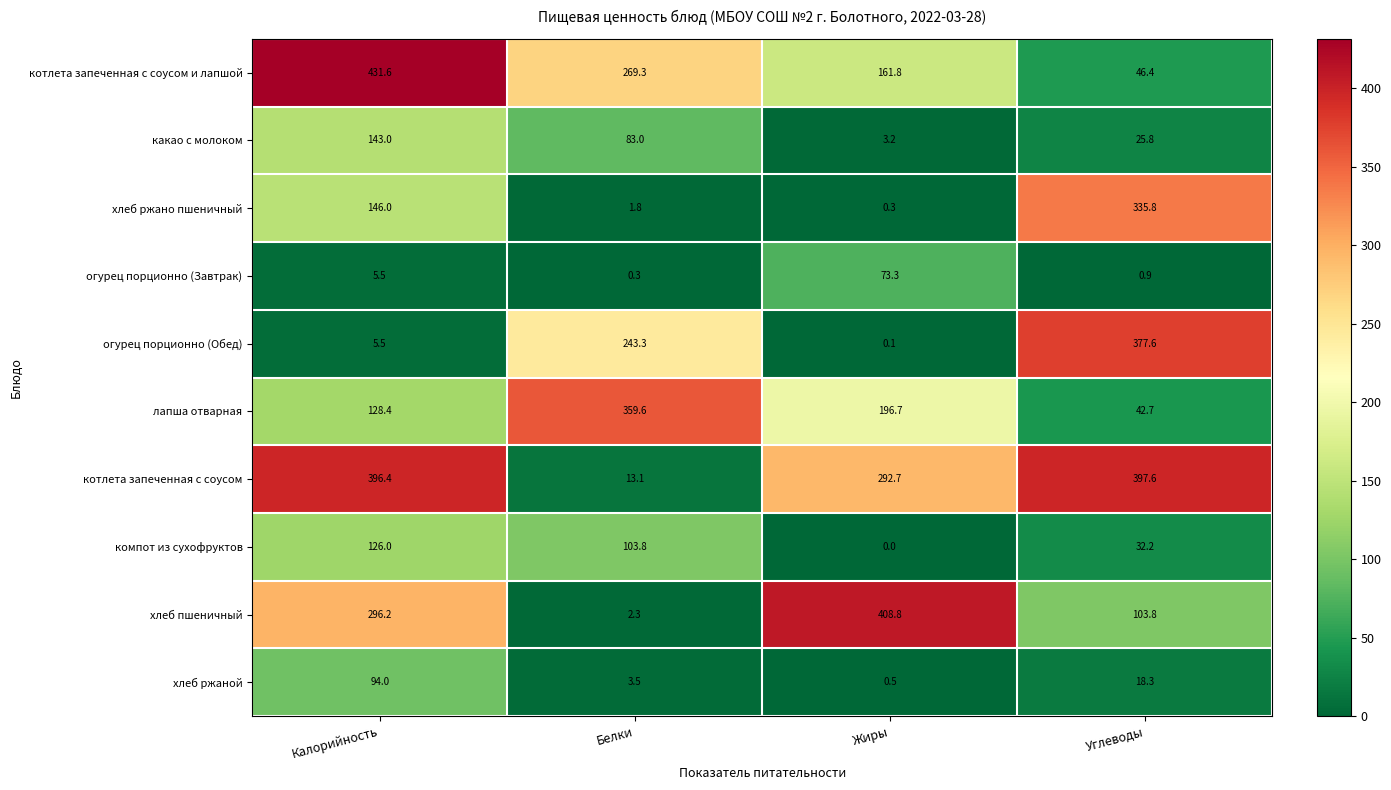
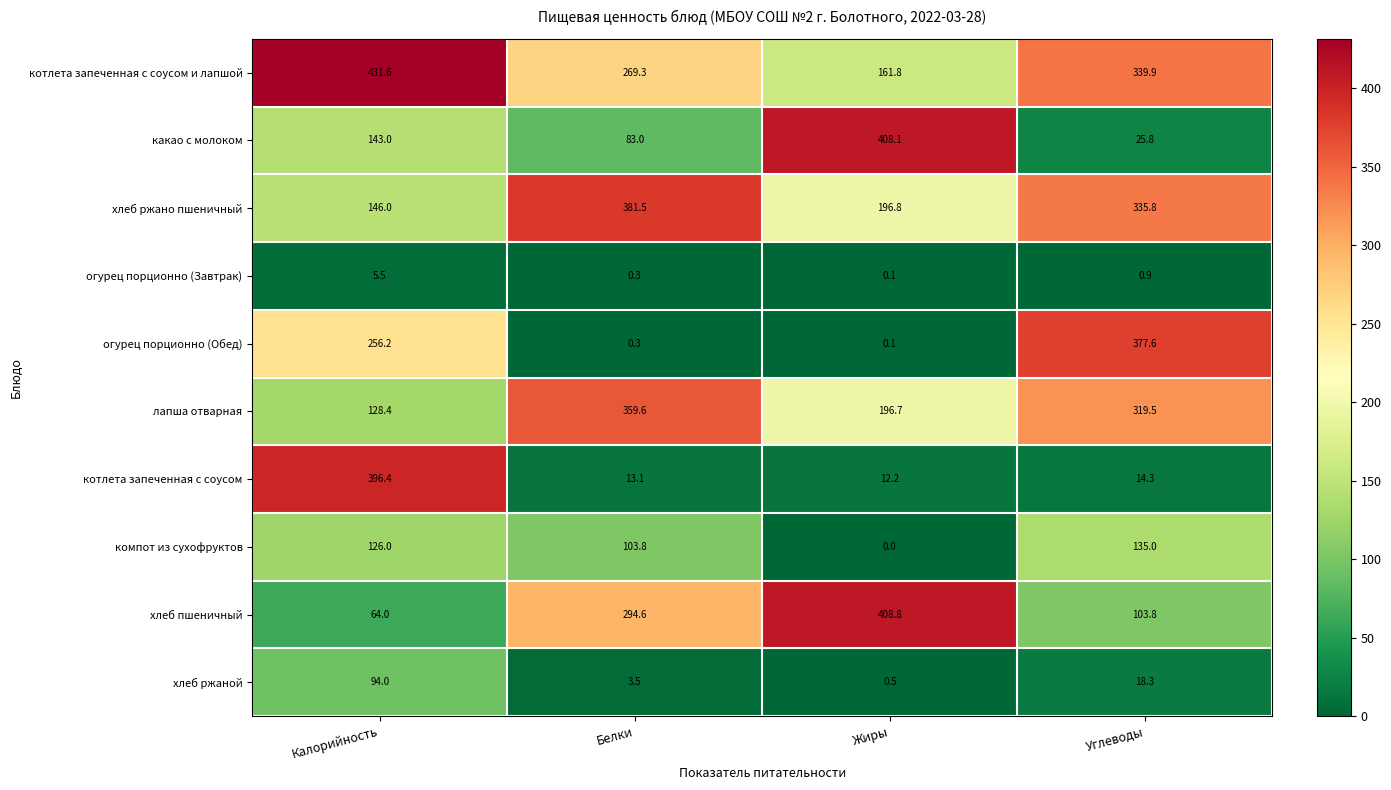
котлета запеченная с соусом и лапшой, Углеводы: 46.4 -> 339.9
какао с молоком, Жиры: 3.2 -> 408.1
хлеб ржано пшеничный, Белки: 1.8 -> 381.5
хлеб ржано пшеничный, Жиры: 0.3 -> 196.8
огурец порционно (Завтрак), Жиры: 73.3 -> 0.1
огурец порционно (Обед), Калорийность: 5.5 -> 256.2
огурец порционно (Обед), Белки: 243.3 -> 0.3
лапша отварная, Углеводы: 42.7 -> 319.5
котлета запеченная с соусом, Жиры: 292.7 -> 12.2
котлета запеченная с соусом, Углеводы: 397.6 -> 14.3
компот из сухофруктов, Углеводы: 32.2 -> 135.0
хлеб пшеничный, Калорийность: 296.2 -> 64.0
хлеб пшеничный, Белки: 2.3 -> 294.6
